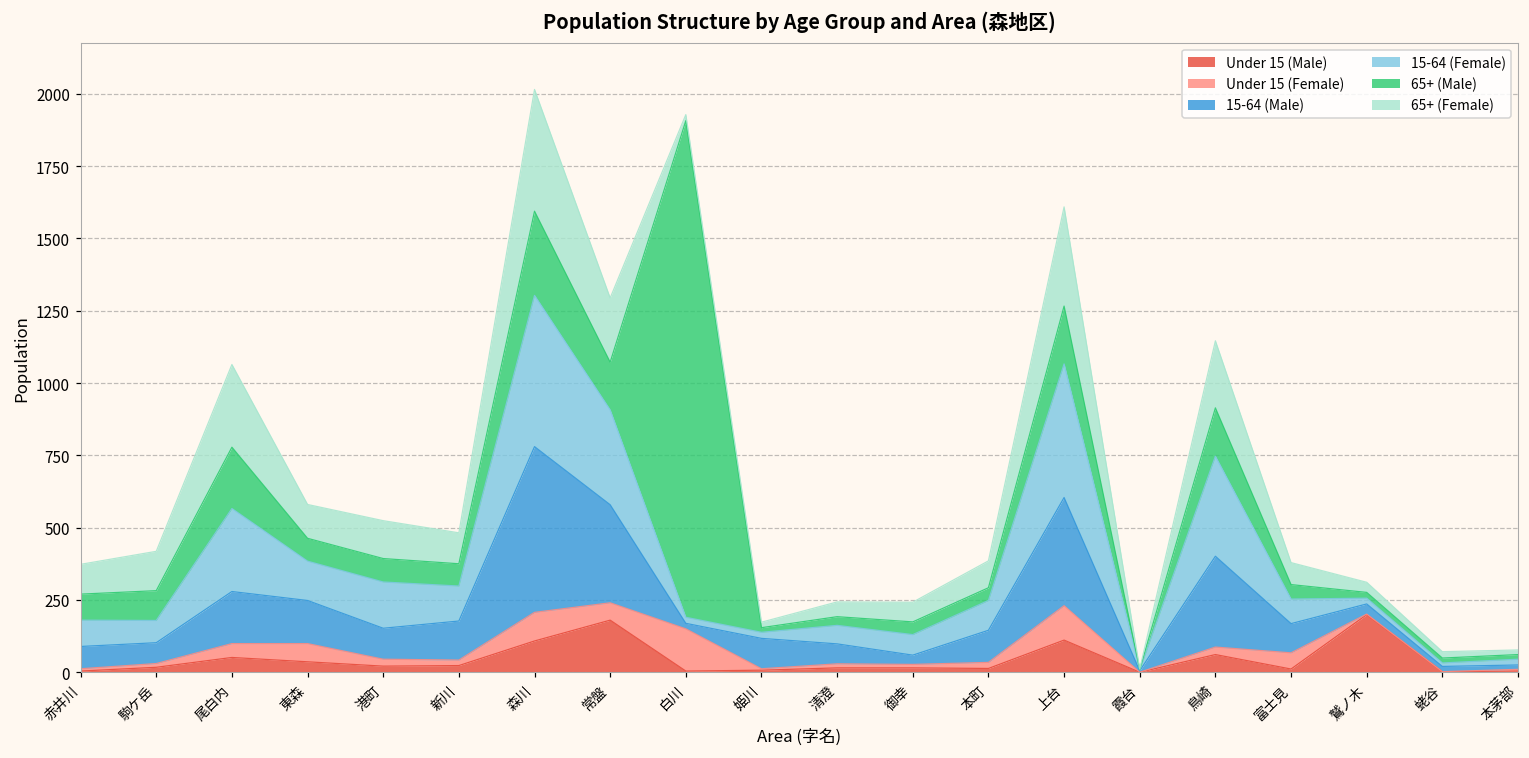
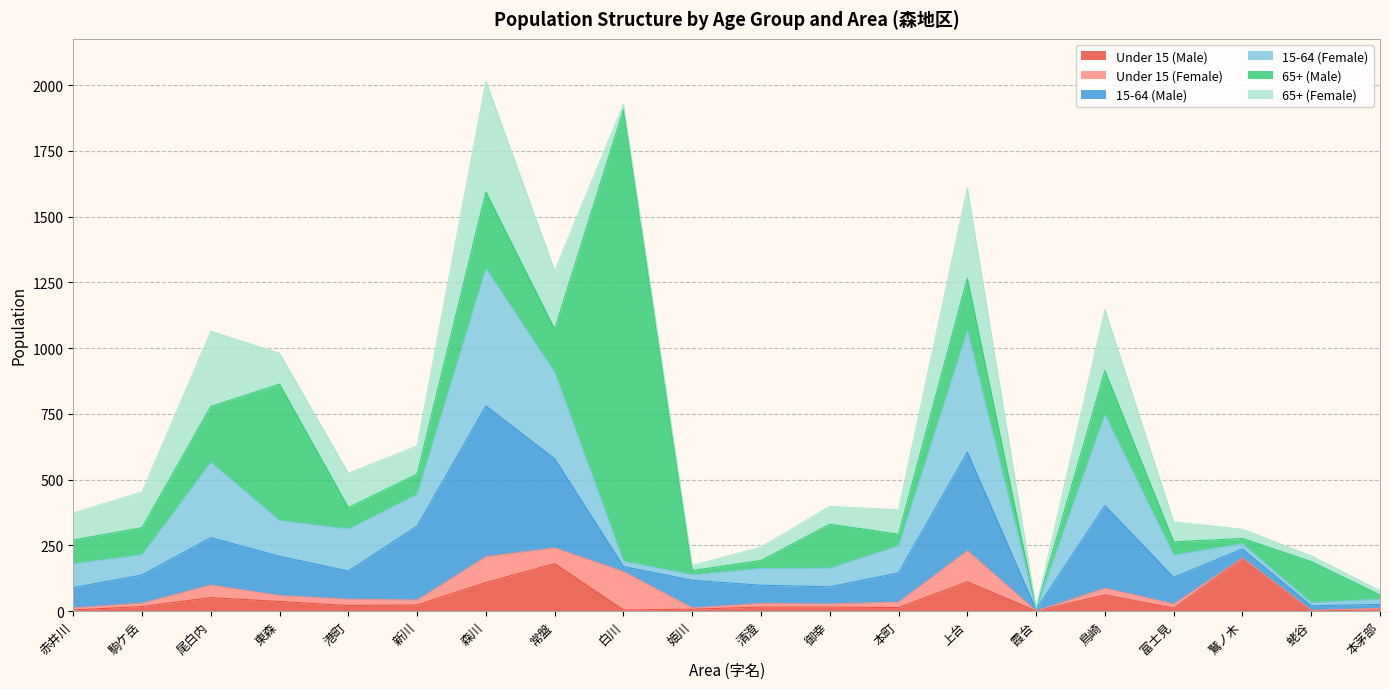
15-64 (Male), 駒ケ岳: 70 -> 110
Under 15 (Female), 東森: 60 -> 20
65+ (Male), 東森: 80 -> 520
15-64 (Male), 新川: 140 -> 280
15-64 (Male), 御幸: 30 -> 70
65+ (Male), 御幸: 40 -> 170
Under 15 (Female), 富士見: 60 -> 20
65+ (Male), 蛯谷: 20 -> 160
